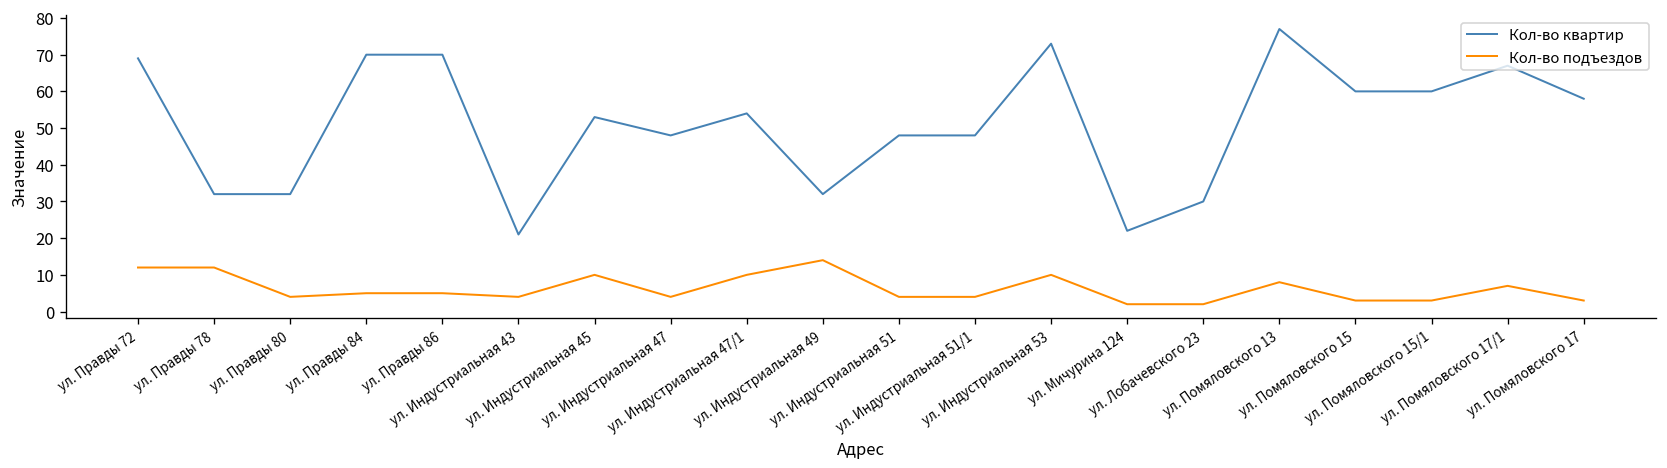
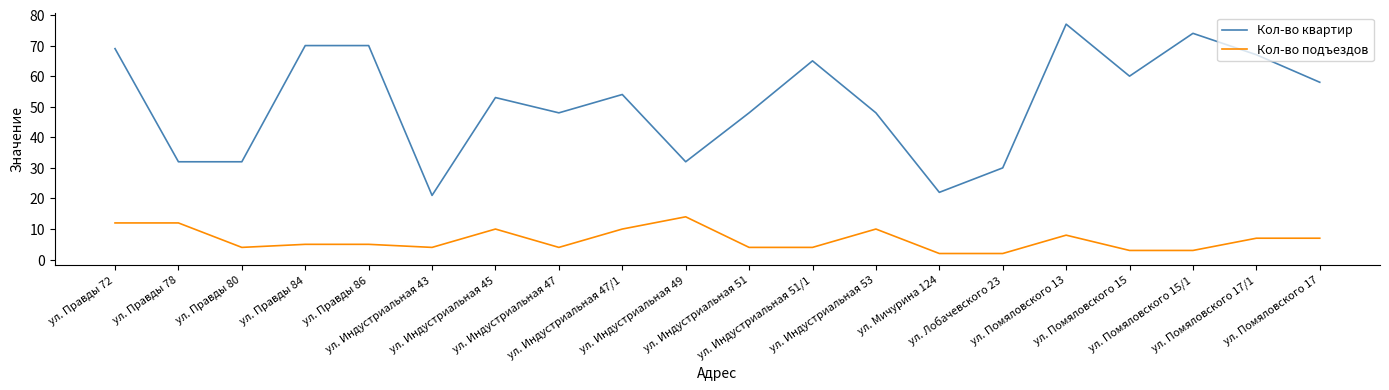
Кол-во квартир, ул. Индустриальная 51/1: 48 -> 65
Кол-во квартир, ул. Индустриальная 53: 73 -> 48
Кол-во квартир, ул. Помяловского 15/1: 60 -> 74
Кол-во подъездов, ул. Помяловского 17: 3 -> 7
